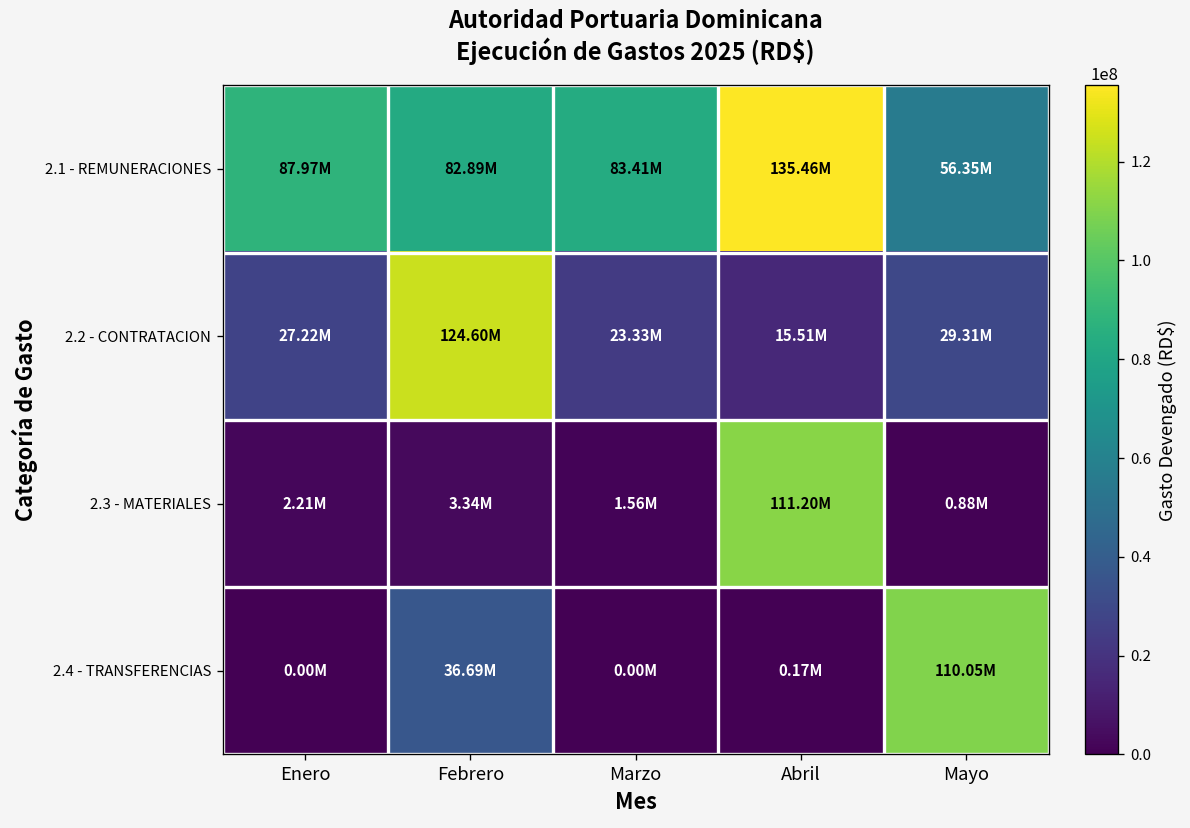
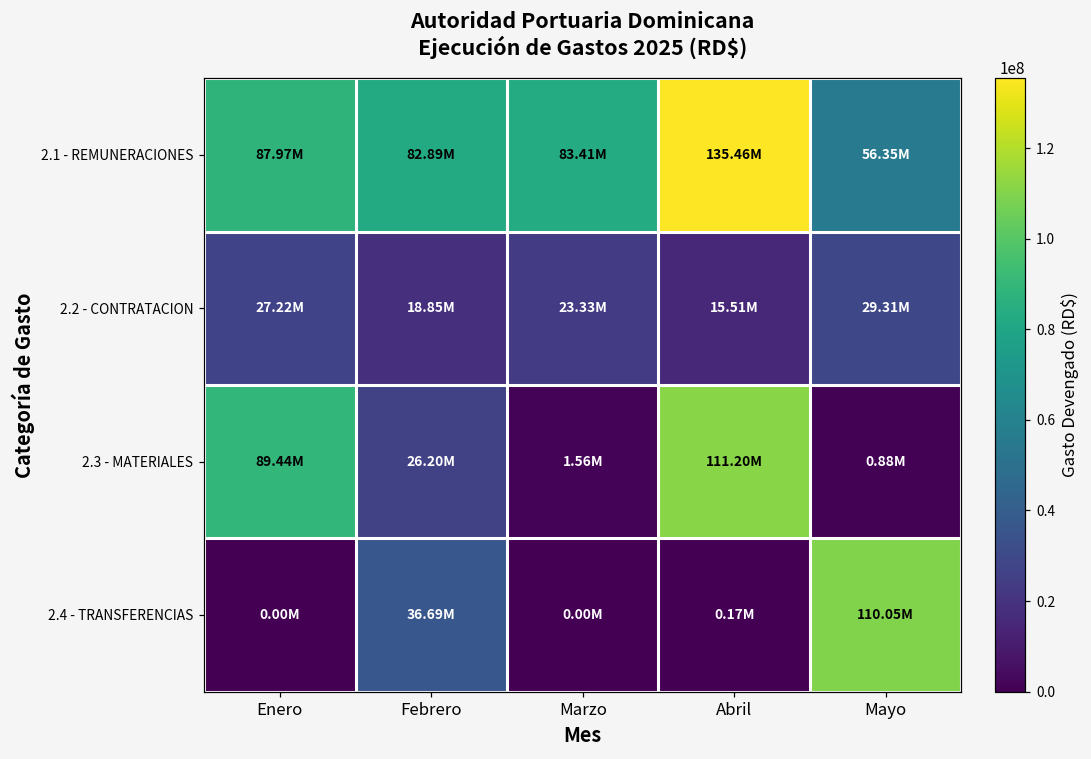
2.2 - CONTRATACION, Febrero: 124.60M -> 18.85M
2.3 - MATERIALES, Enero: 2.21M -> 89.44M
2.3 - MATERIALES, Febrero: 3.34M -> 26.20M
